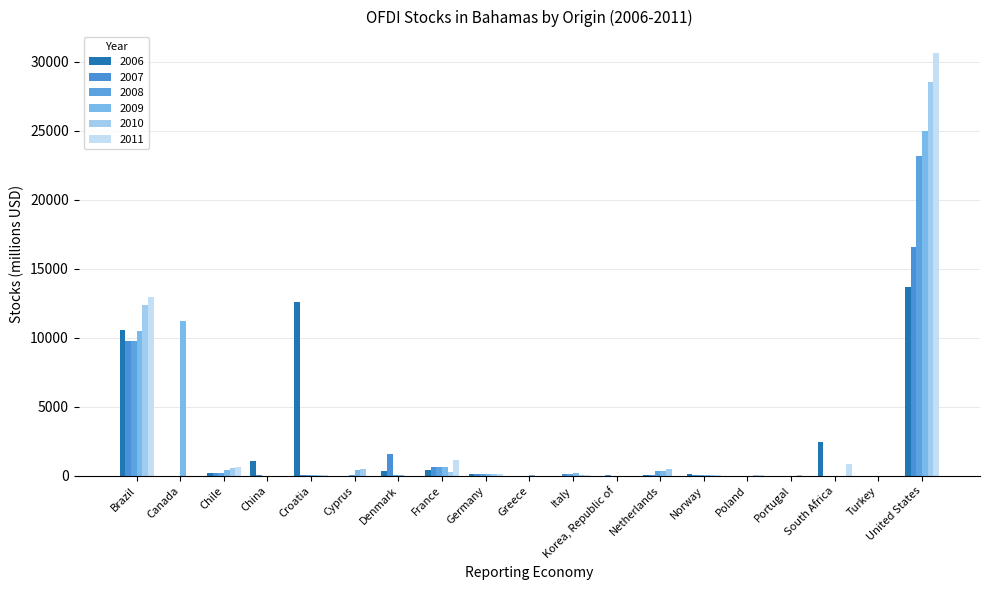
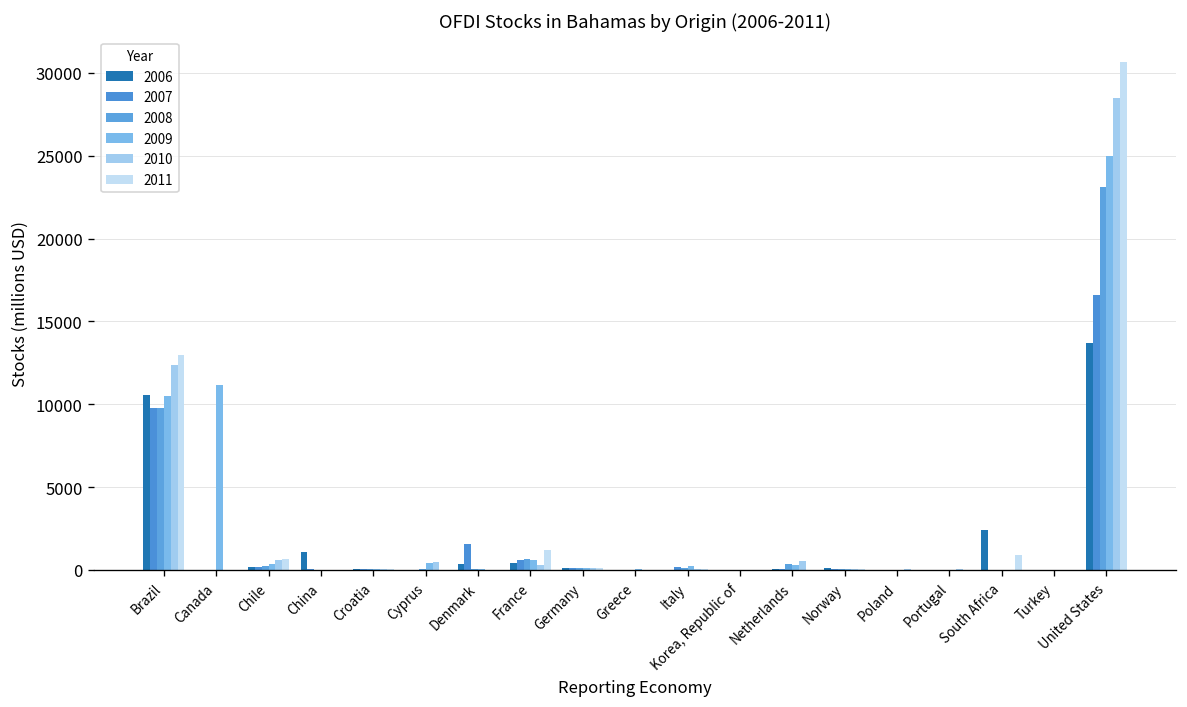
2006, Croatia: 12600 -> 0
